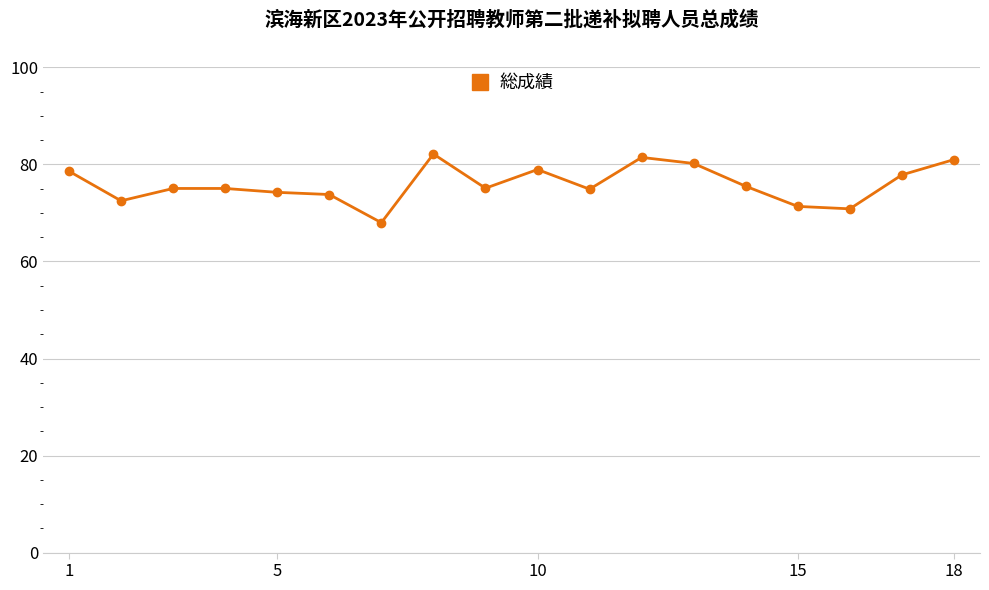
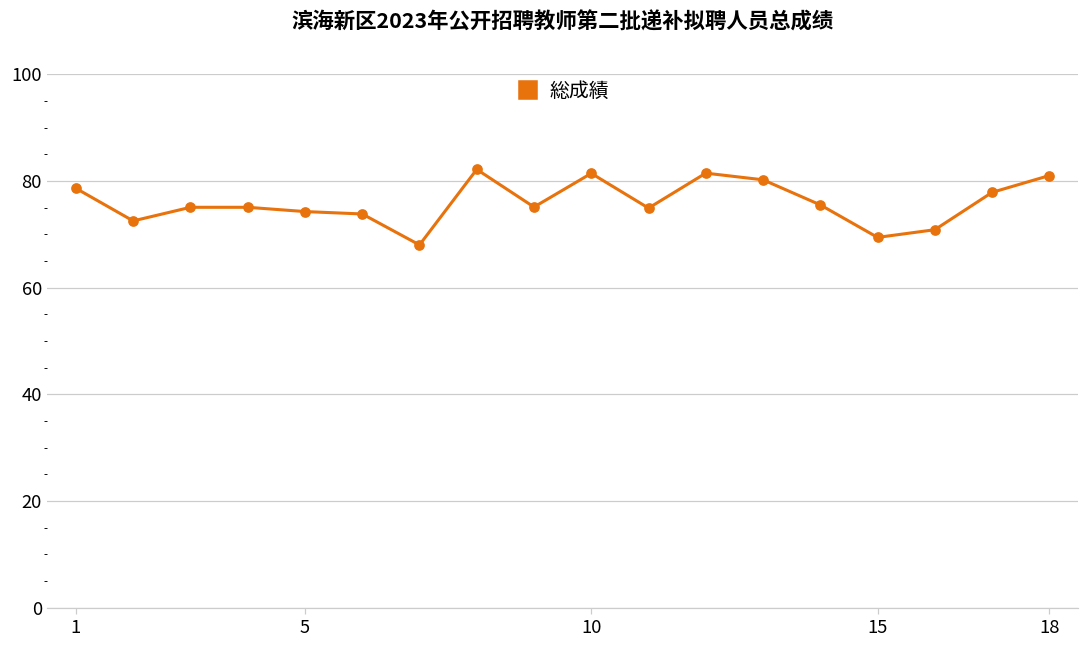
10: 79 -> 81
15: 71 -> 69
